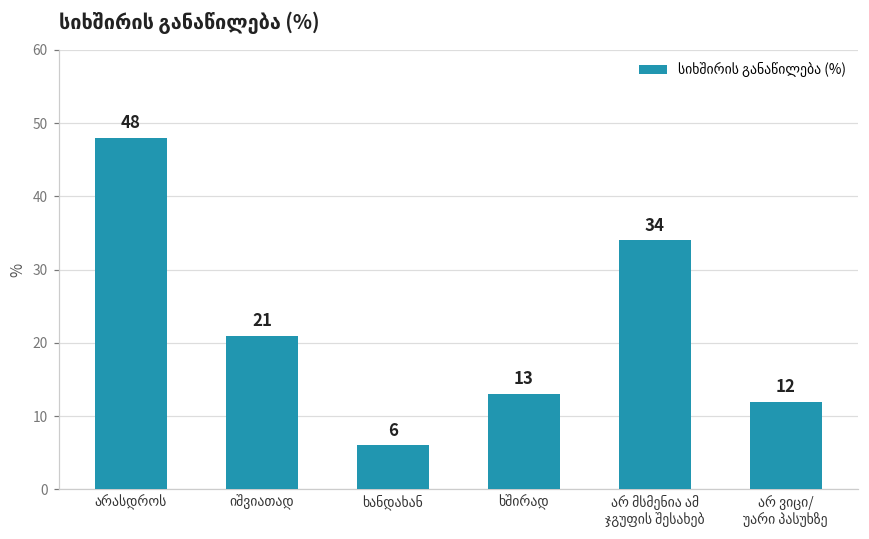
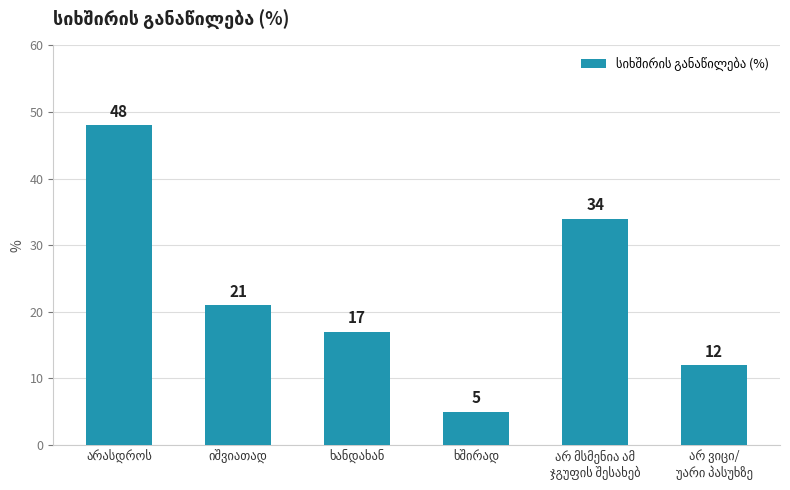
ხანდახან: 6 -> 17
ხშირად: 13 -> 5
